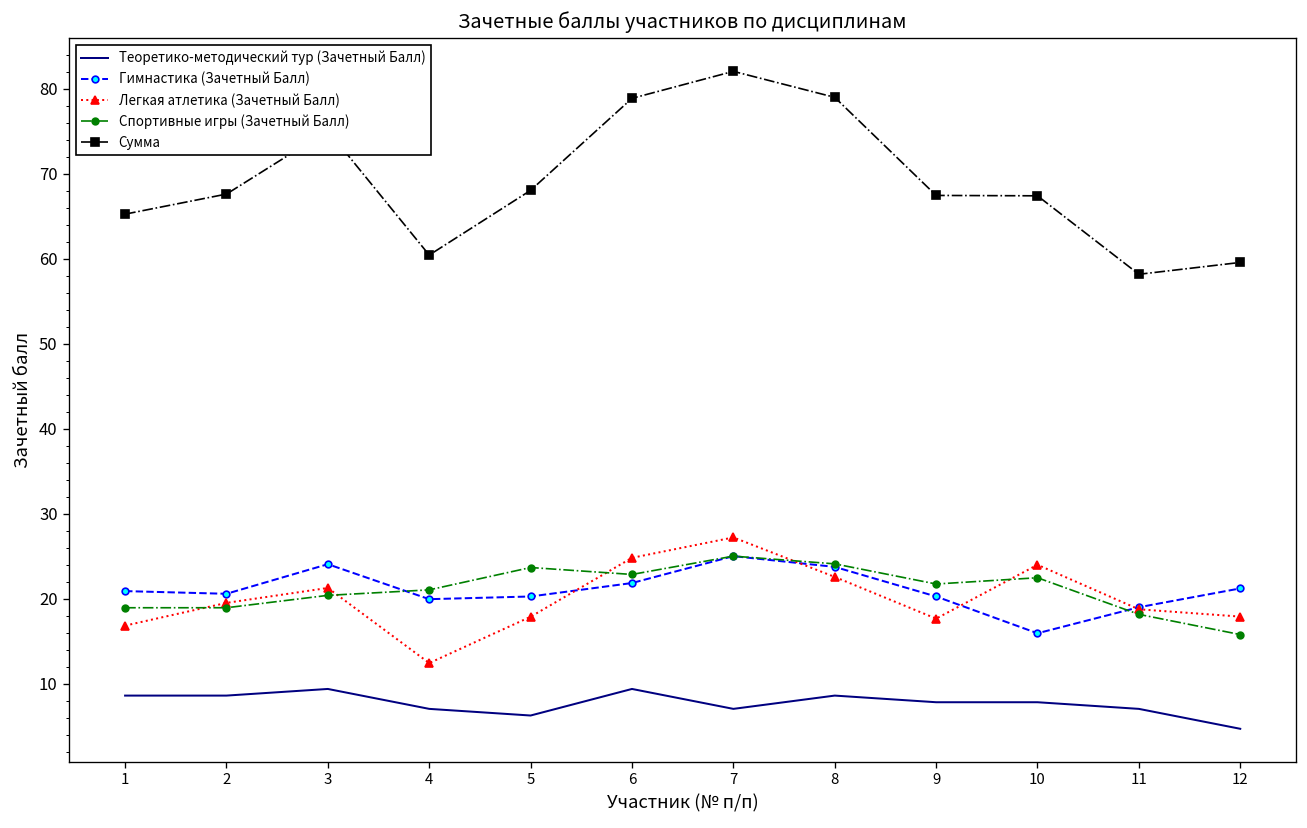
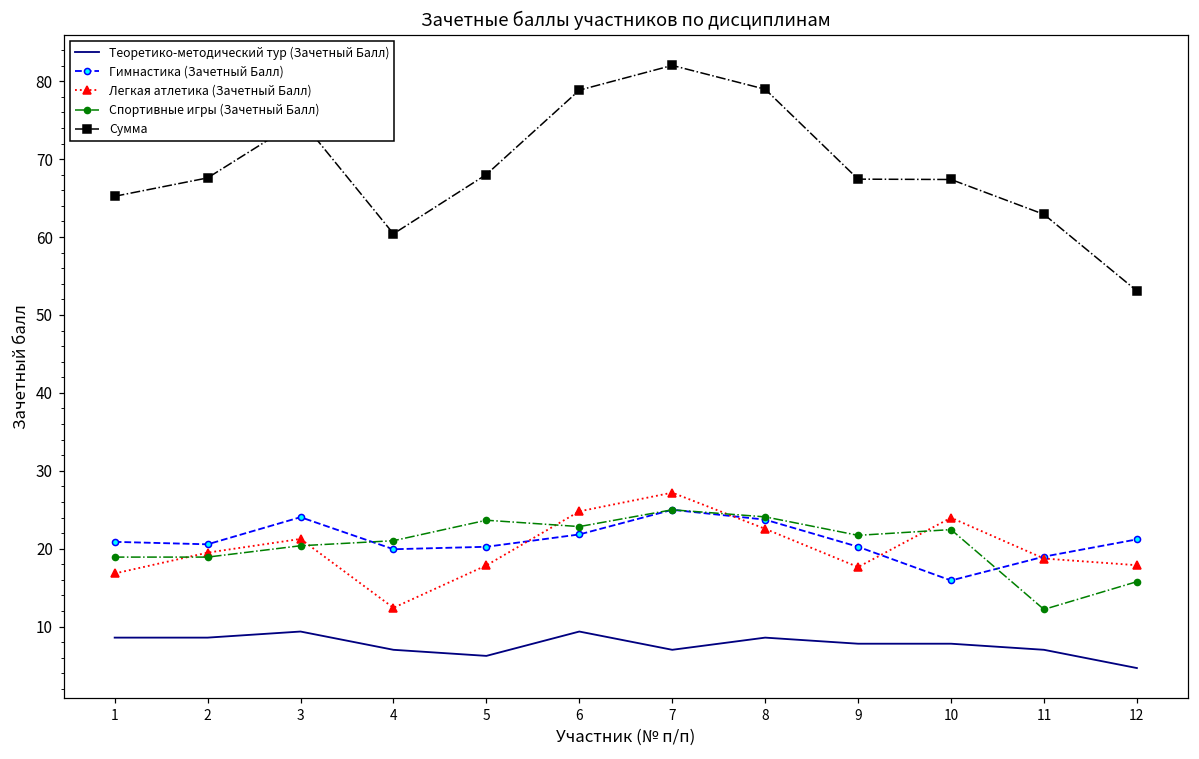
Спортивные игры (Зачетный Балл), 11: 18 -> 12
Сумма, 11: 58 -> 63
Сумма, 12: 60 -> 53
